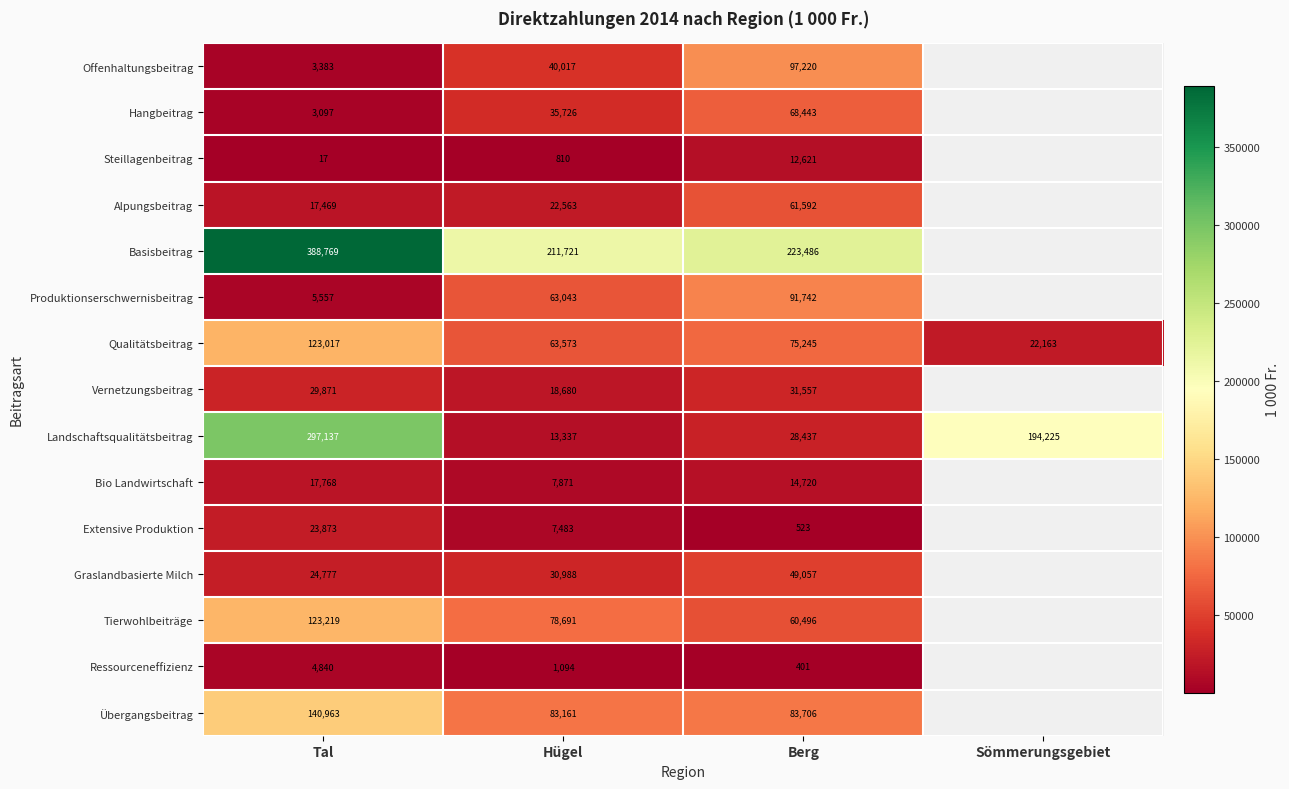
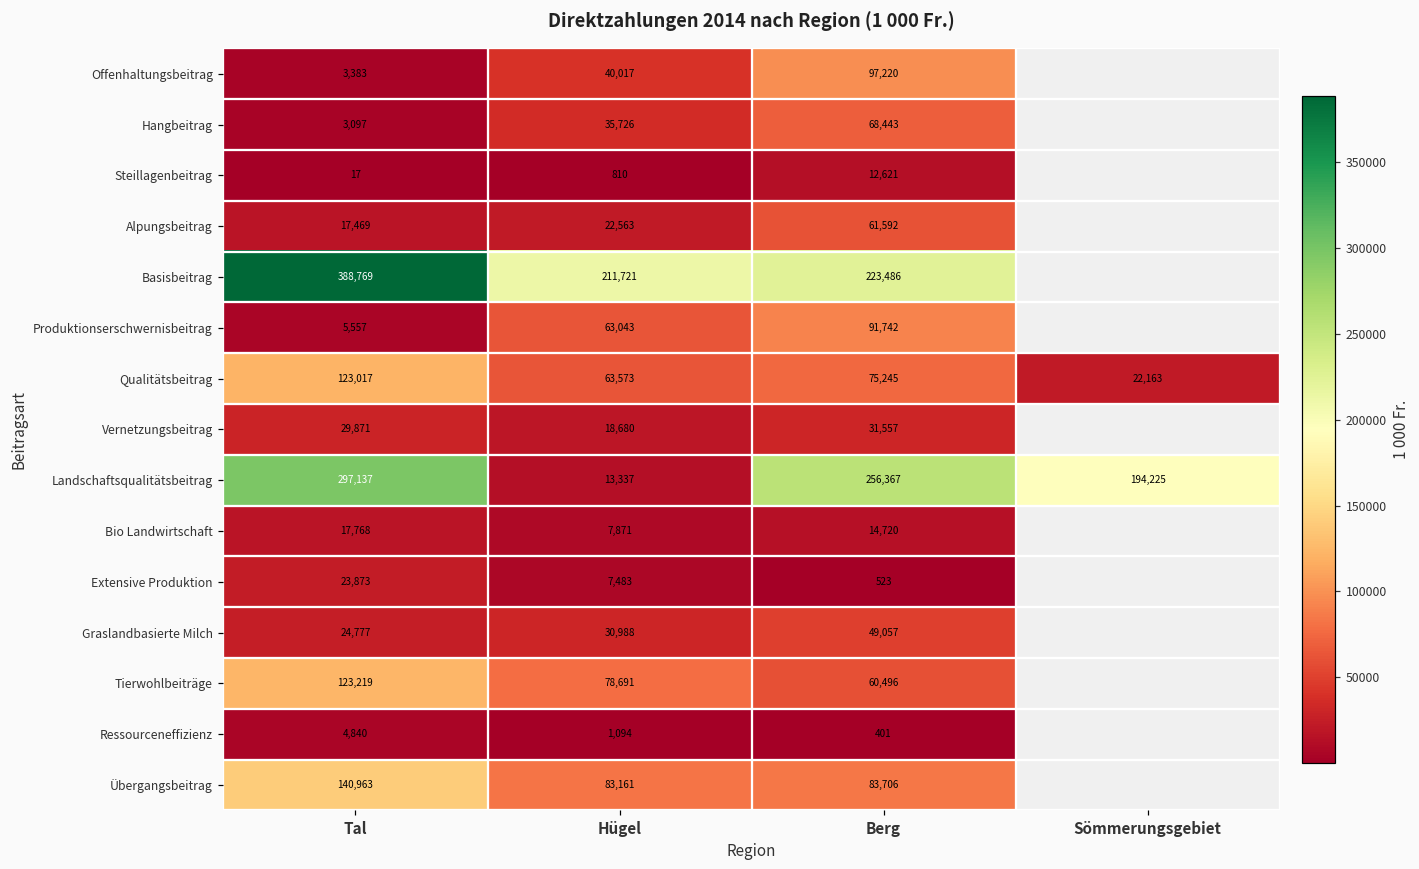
Landschaftsqualitätsbeitrag, Berg: 28,437 -> 256,367
